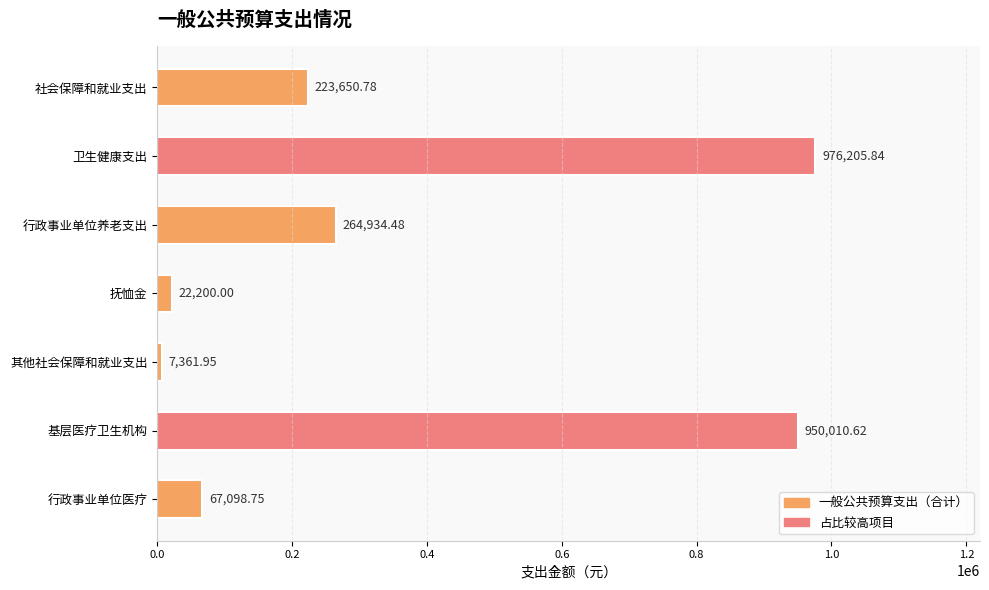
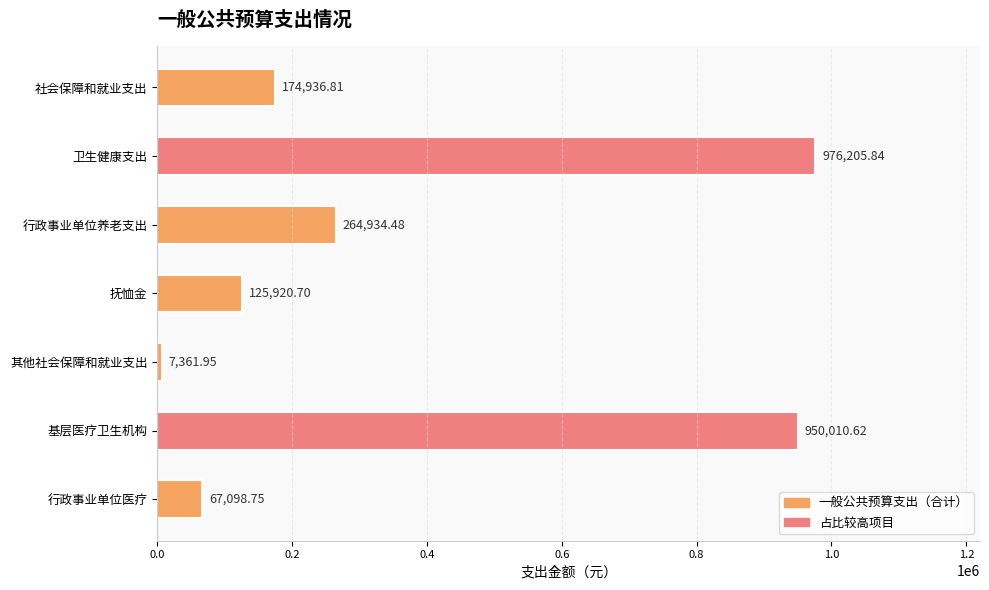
社会保障和就业支出: 223,650.78 -> 174,936.81
抚恤金: 22,200.00 -> 125,920.70
